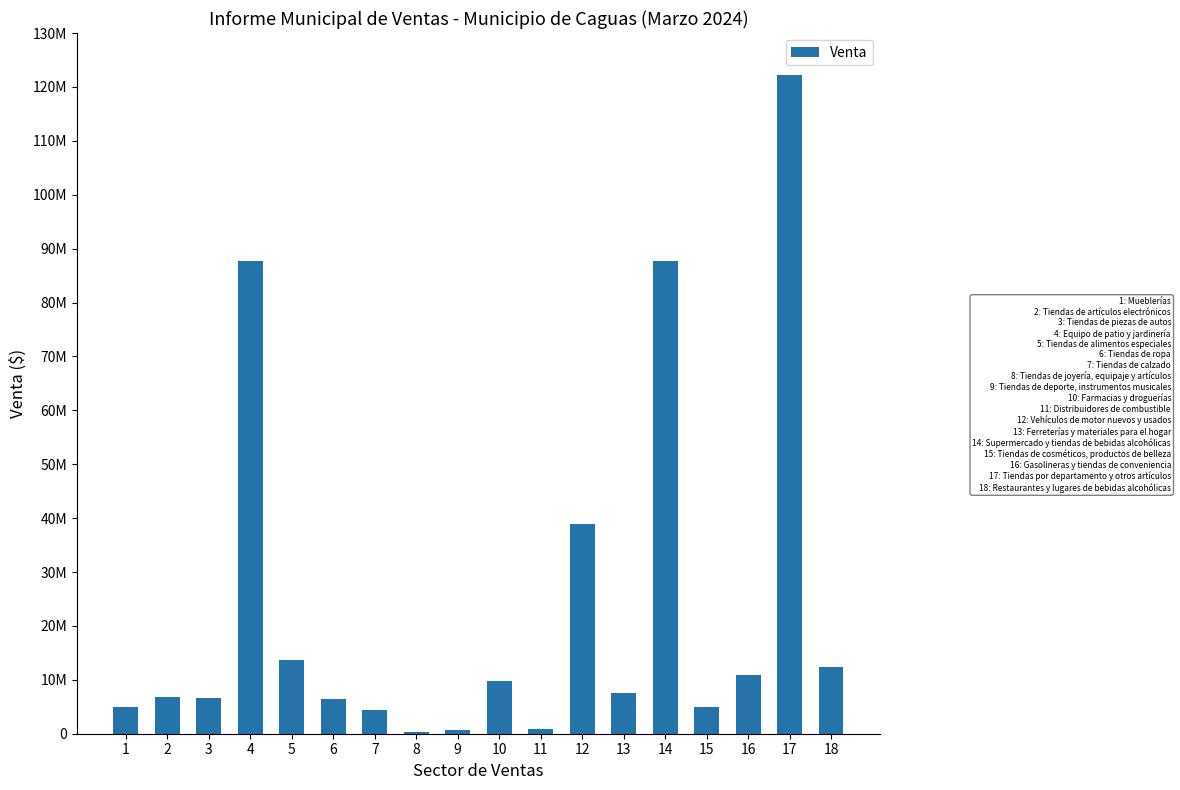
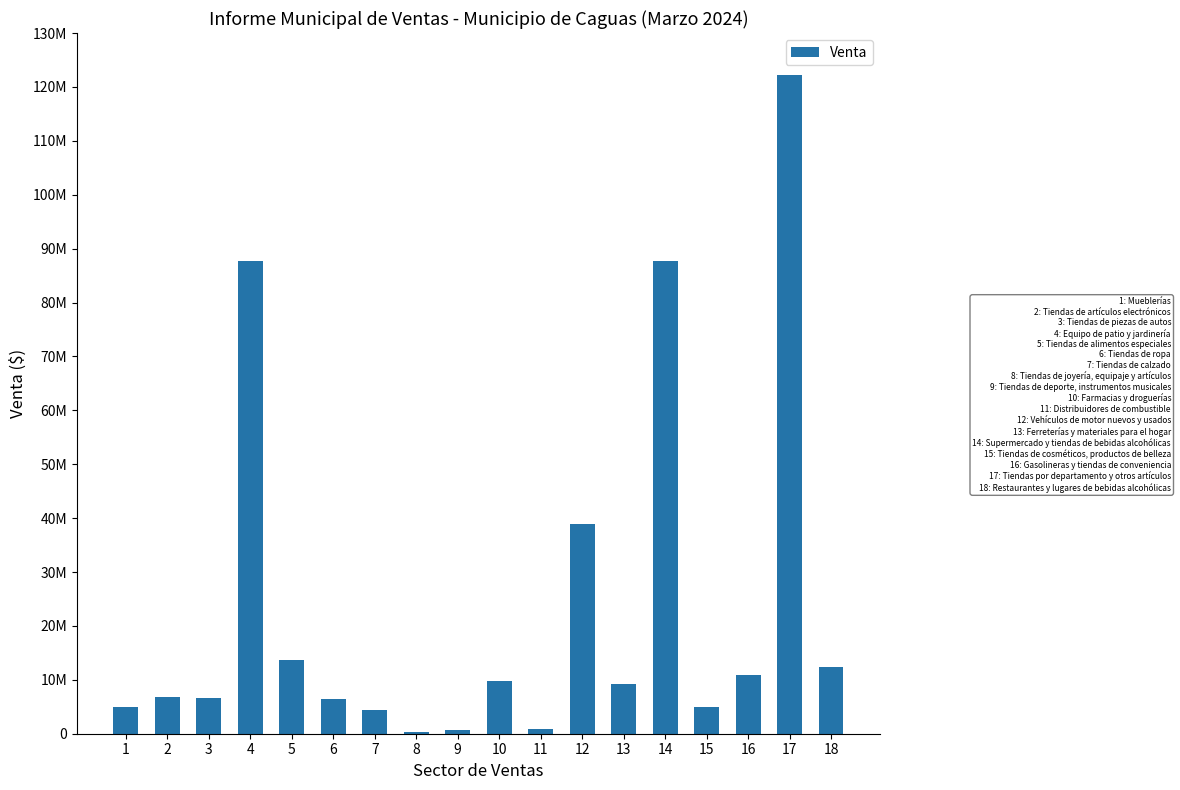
13: 8000000 -> 9000000
